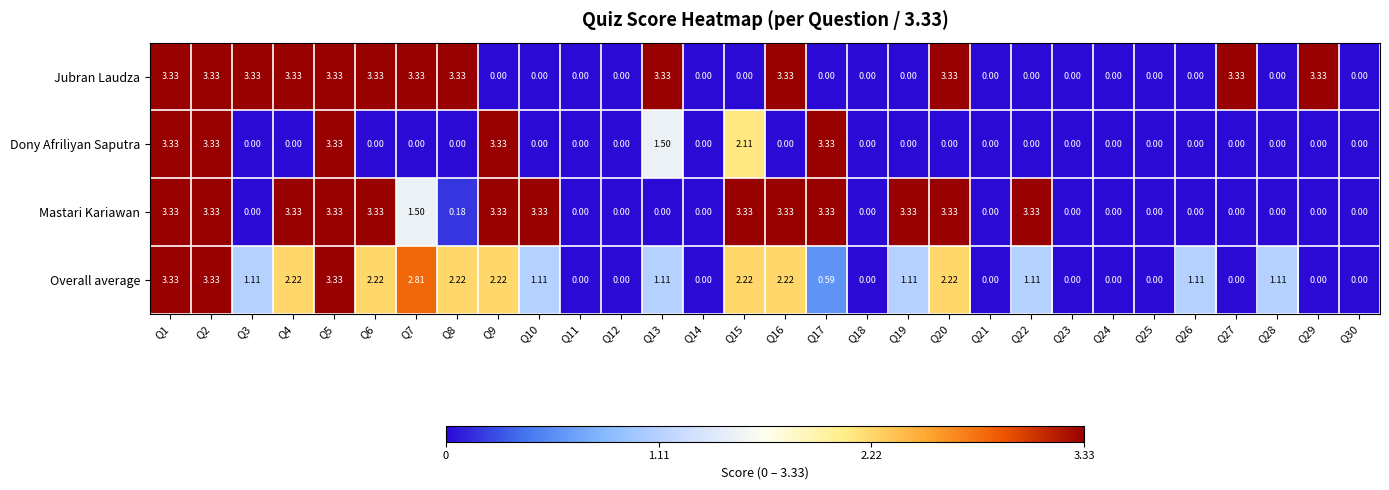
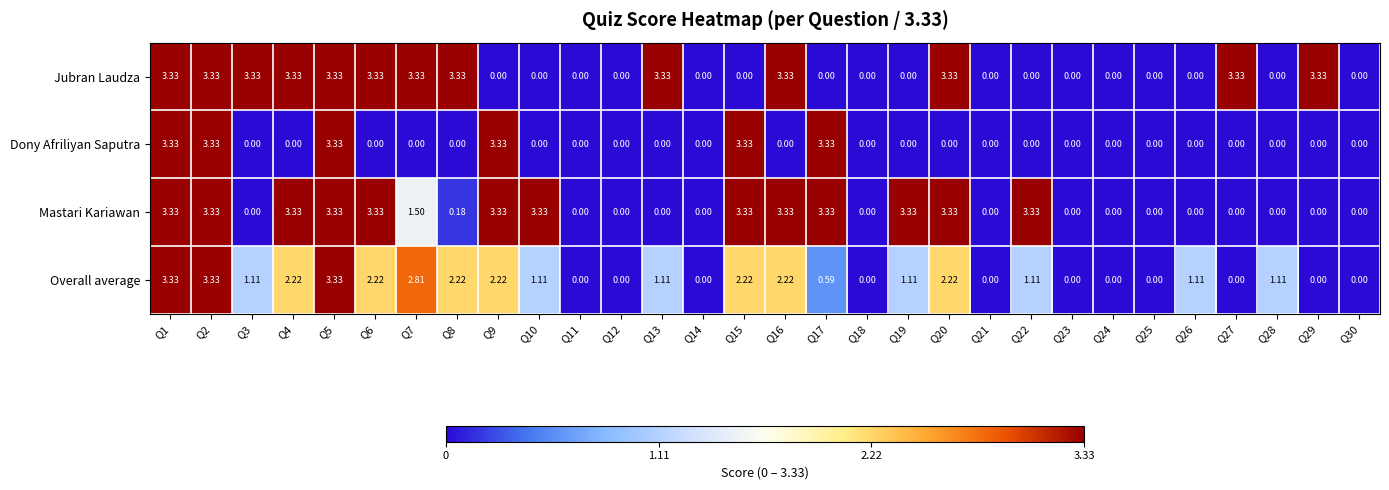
Dony Afriliyan Saputra, Q13: 1.50 -> 0.00
Dony Afriliyan Saputra, Q15: 2.11 -> 3.33
